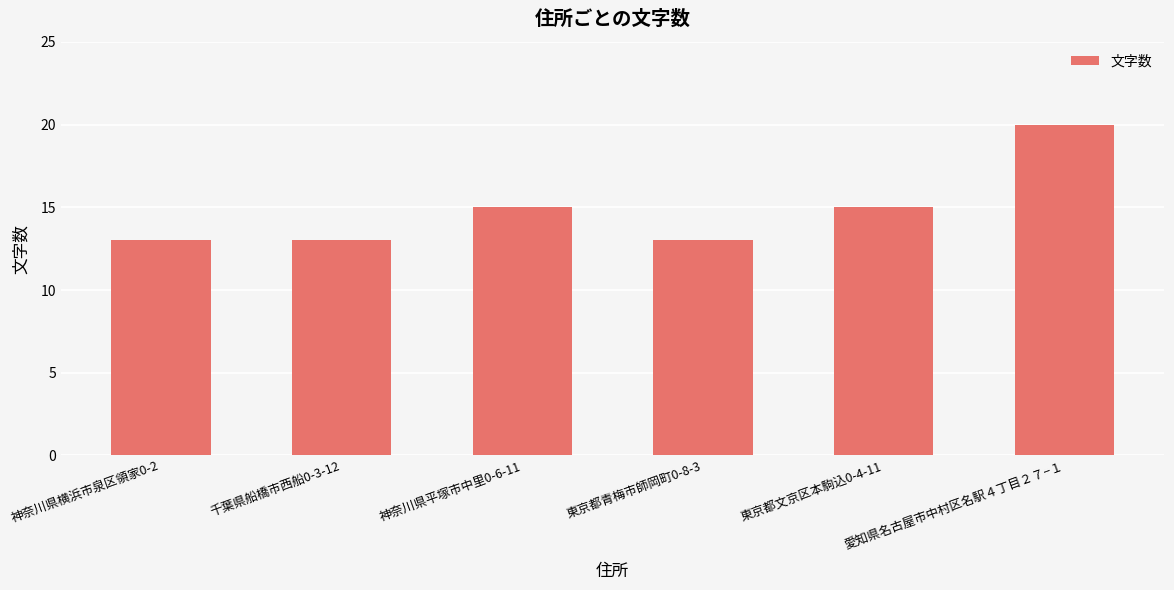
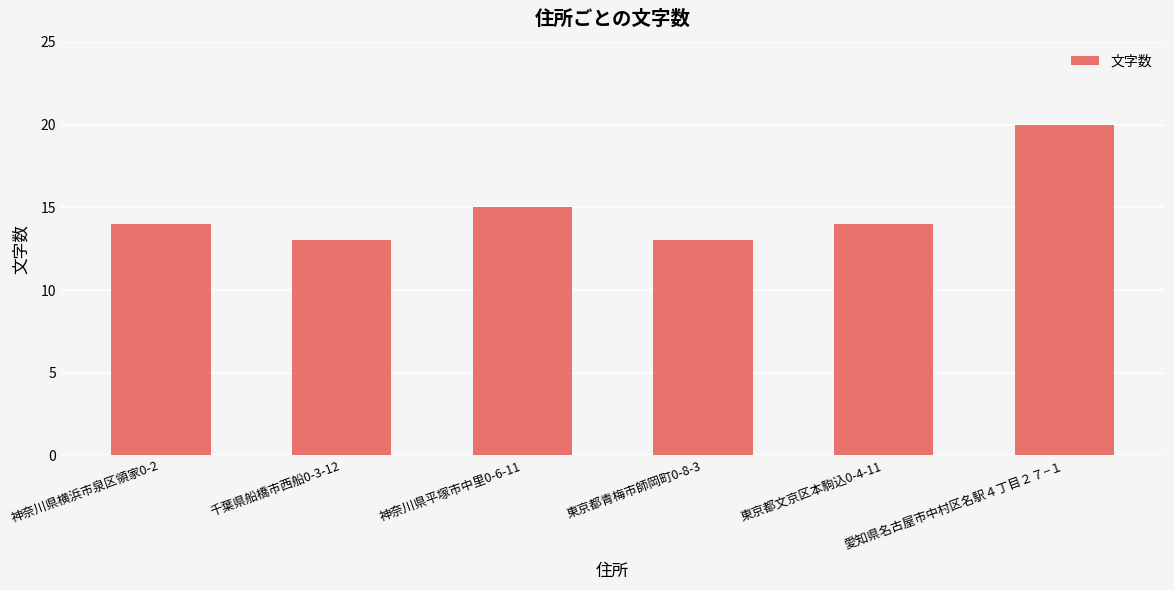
神奈川県横浜市泉区領家0-2: 13 -> 14
東京都文京区本駒込0-4-11: 15 -> 14
